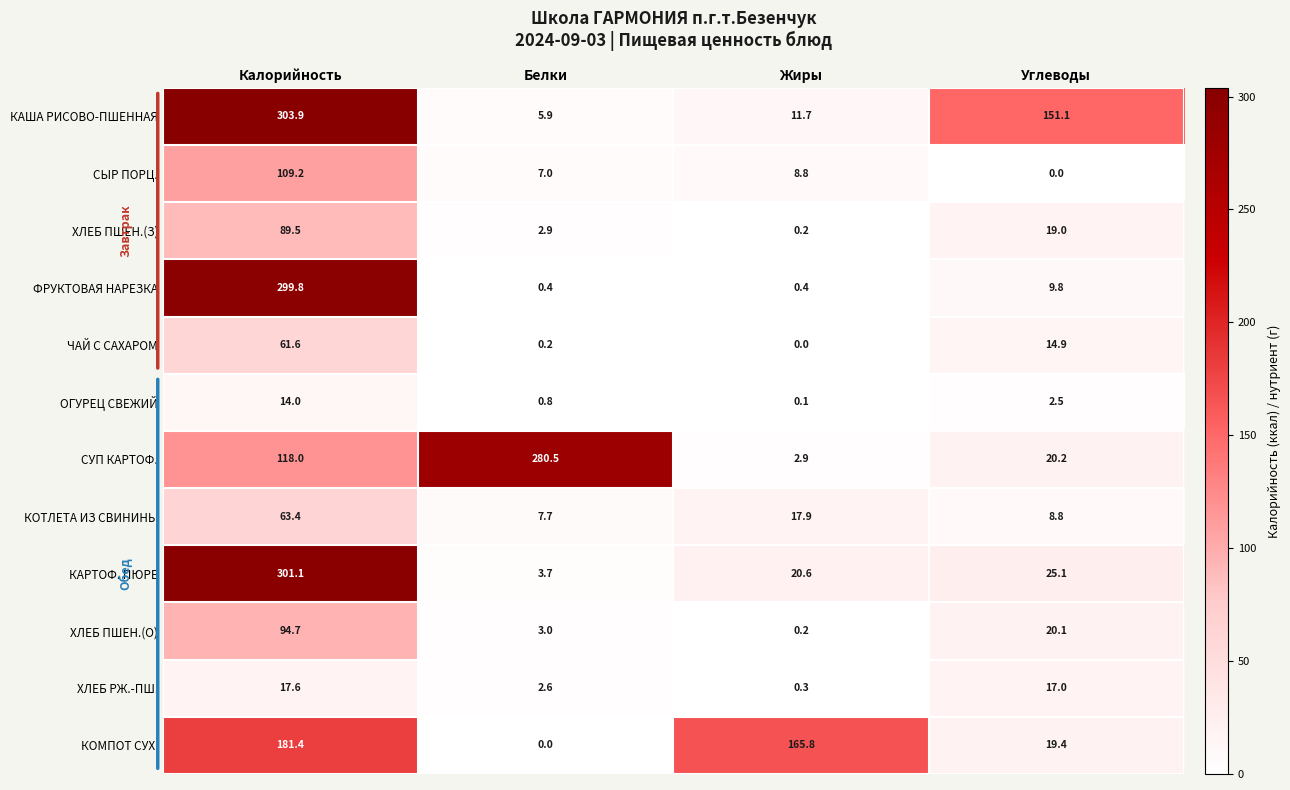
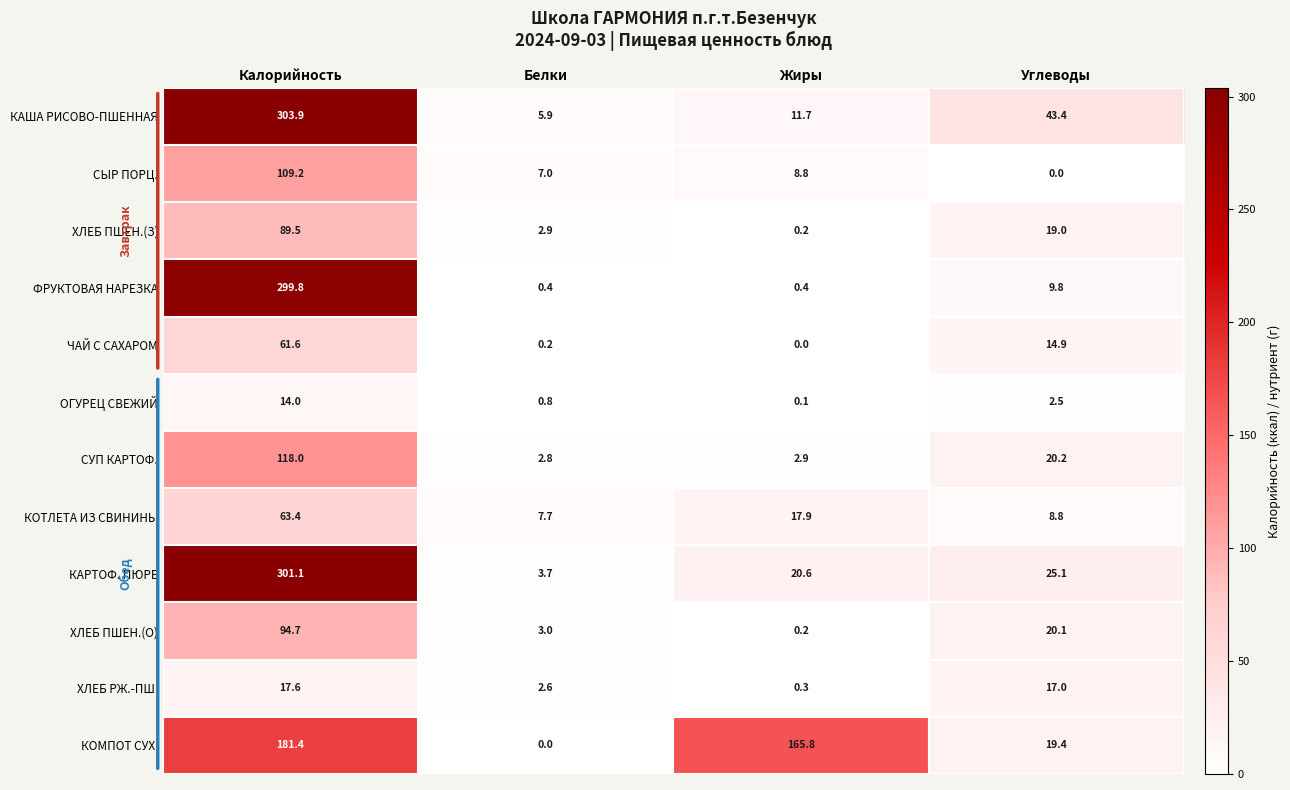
КАША РИСОВО-ПШЕННАЯ, Углеводы: 151.1 -> 43.4
СУП КАРТОФ., Белки: 280.5 -> 2.8
